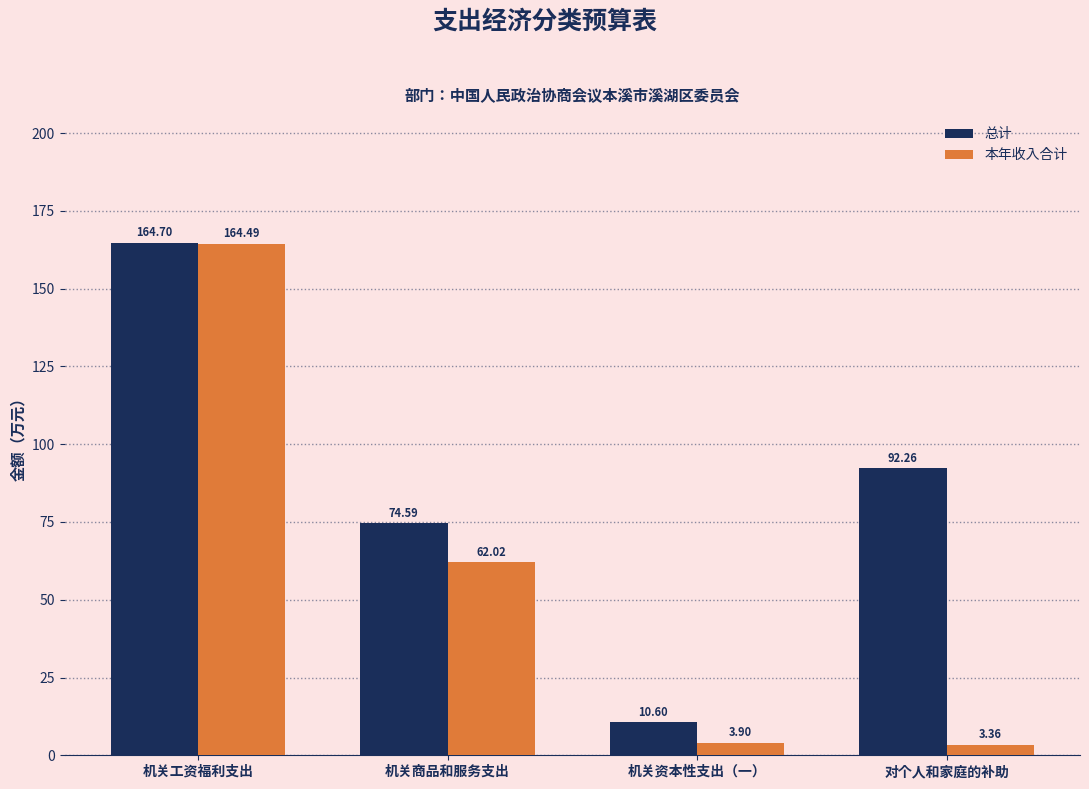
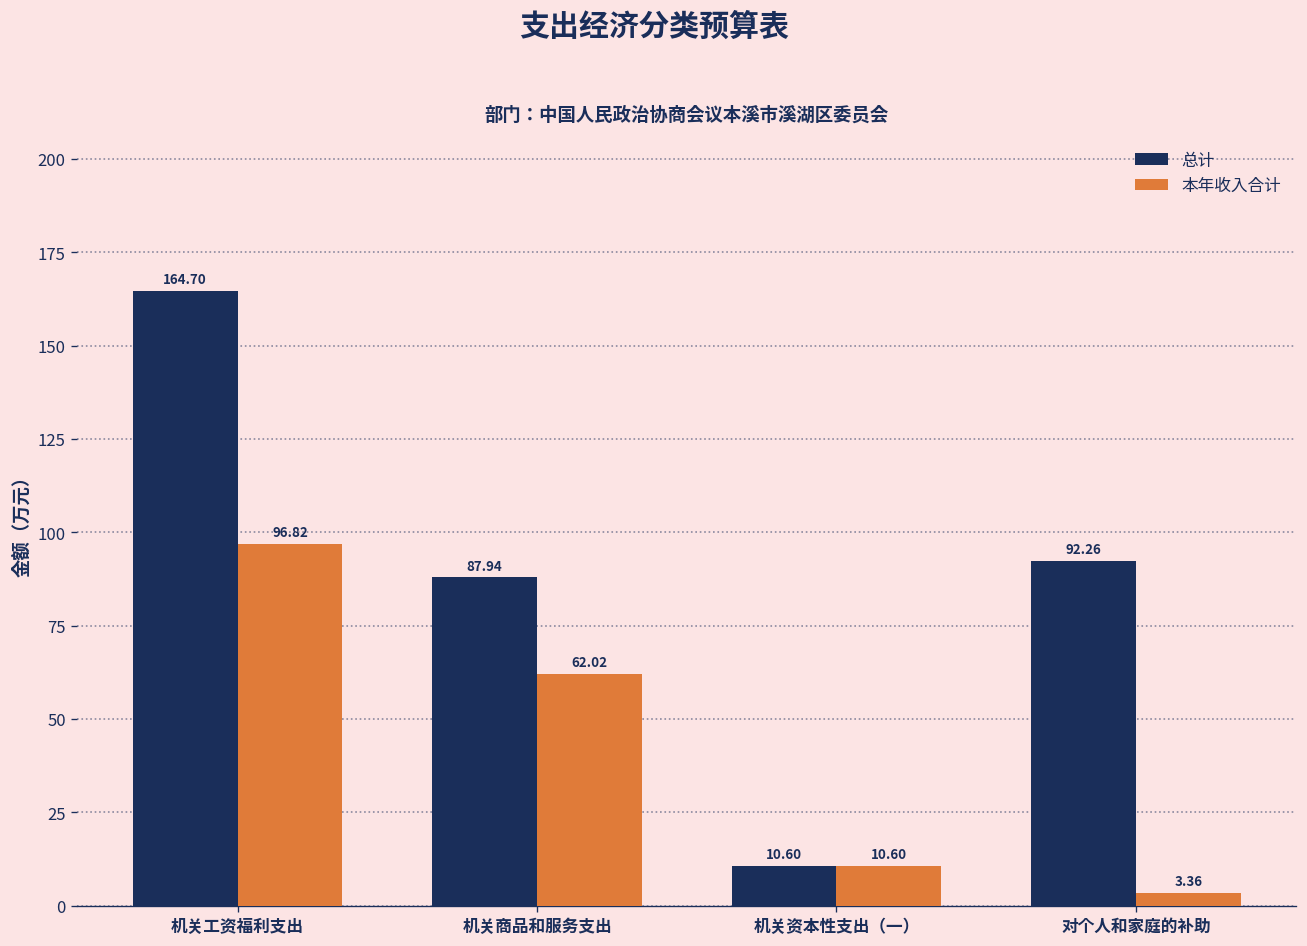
本年收入合计, 机关工资福利支出: 164.49 -> 96.82
总计, 机关商品和服务支出: 74.59 -> 87.94
本年收入合计, 机关资本性支出（一）: 3.90 -> 10.60
